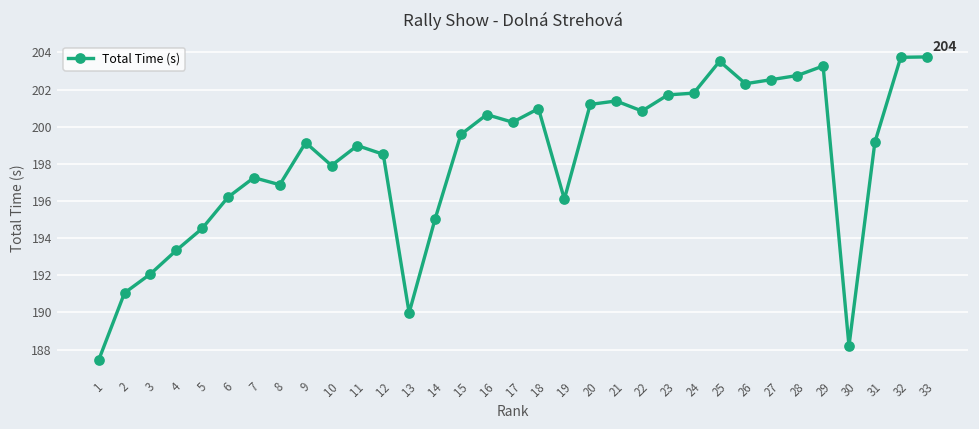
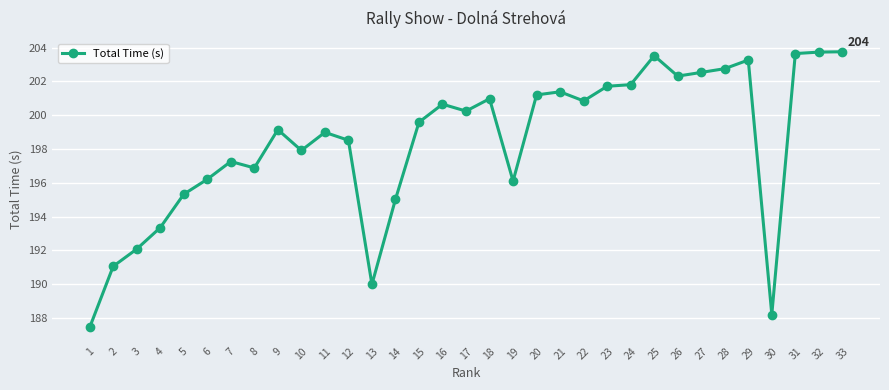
5: 194.5 -> 195.3
31: 199.2 -> 203.7
